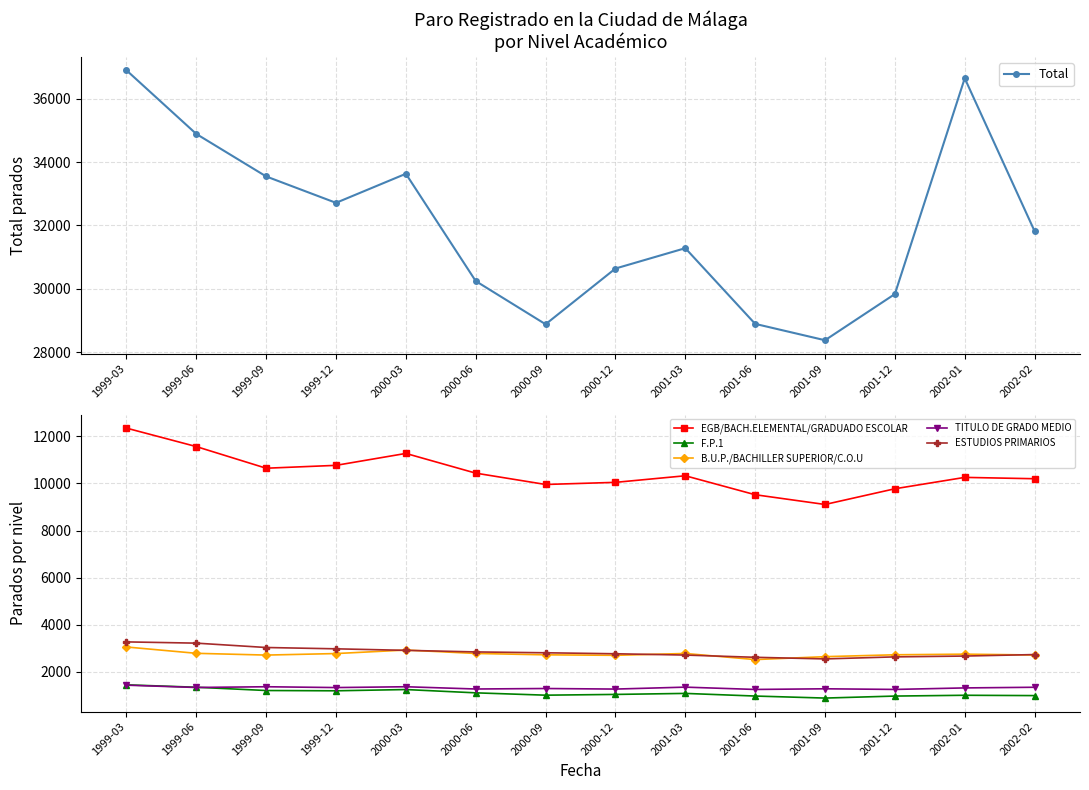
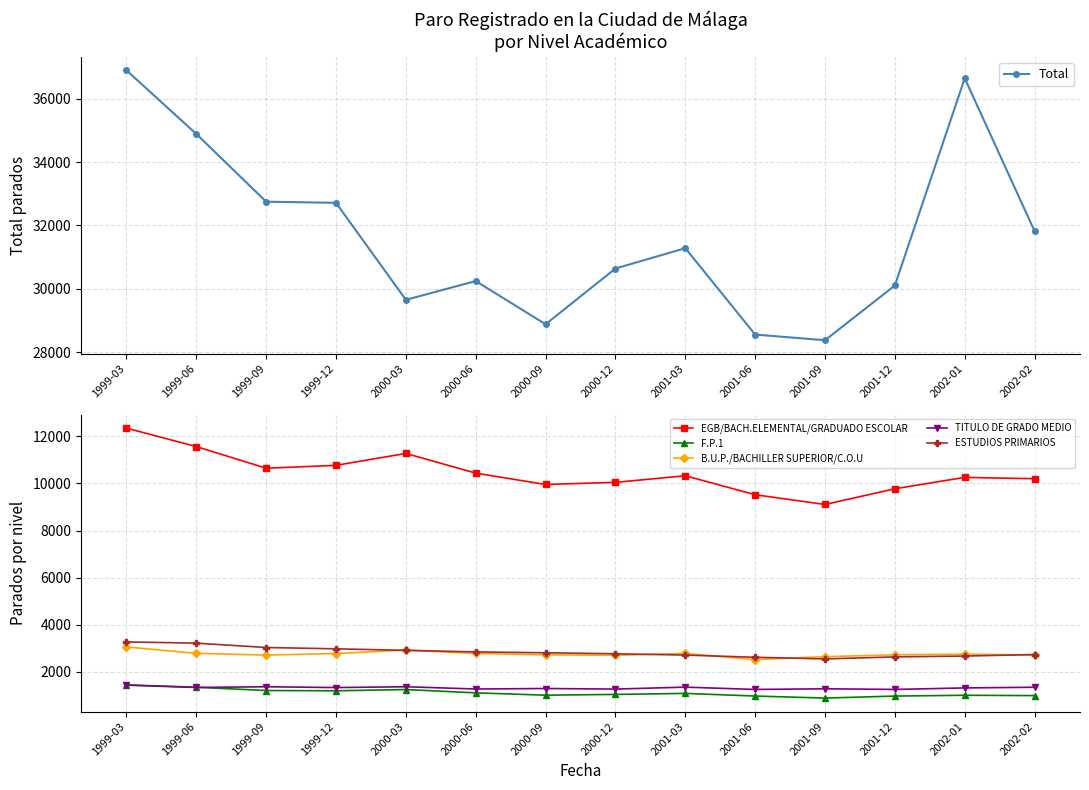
Paro Registrado en la Ciudad de Málaga por Nivel Académico, 1999-09: 33500 -> 32700
Paro Registrado en la Ciudad de Málaga por Nivel Académico, 2000-03: 33600 -> 29600
Paro Registrado en la Ciudad de Málaga por Nivel Académico, 2001-06: 28900 -> 28600
Paro Registrado en la Ciudad de Málaga por Nivel Académico, 2001-12: 29800 -> 30100
